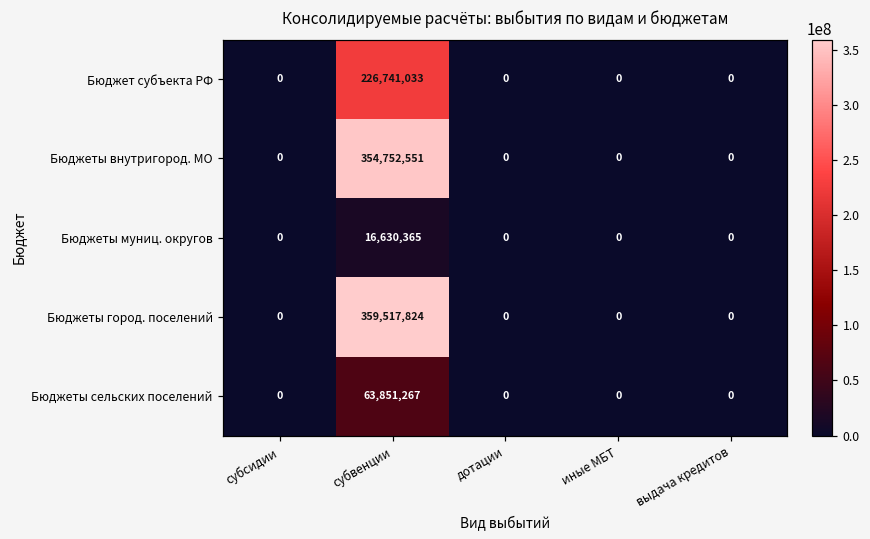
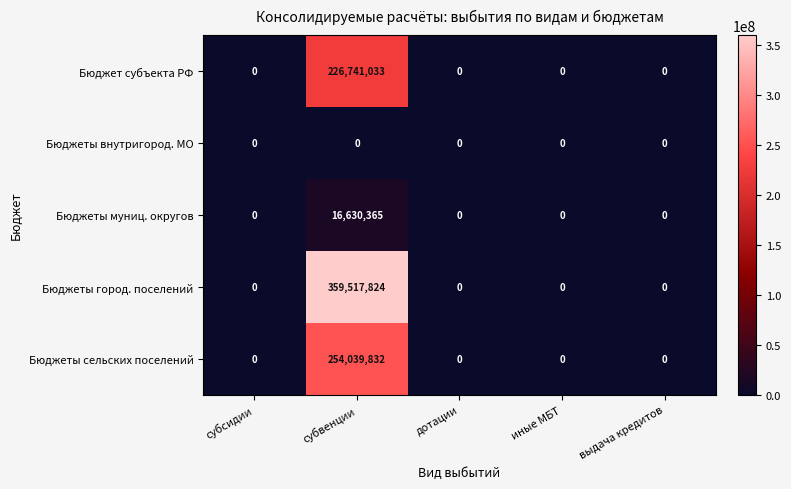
Бюджеты внутригород. МО, субвенции: 354,752,551 -> 0
Бюджеты сельских поселений, субвенции: 63,851,267 -> 254,039,832
